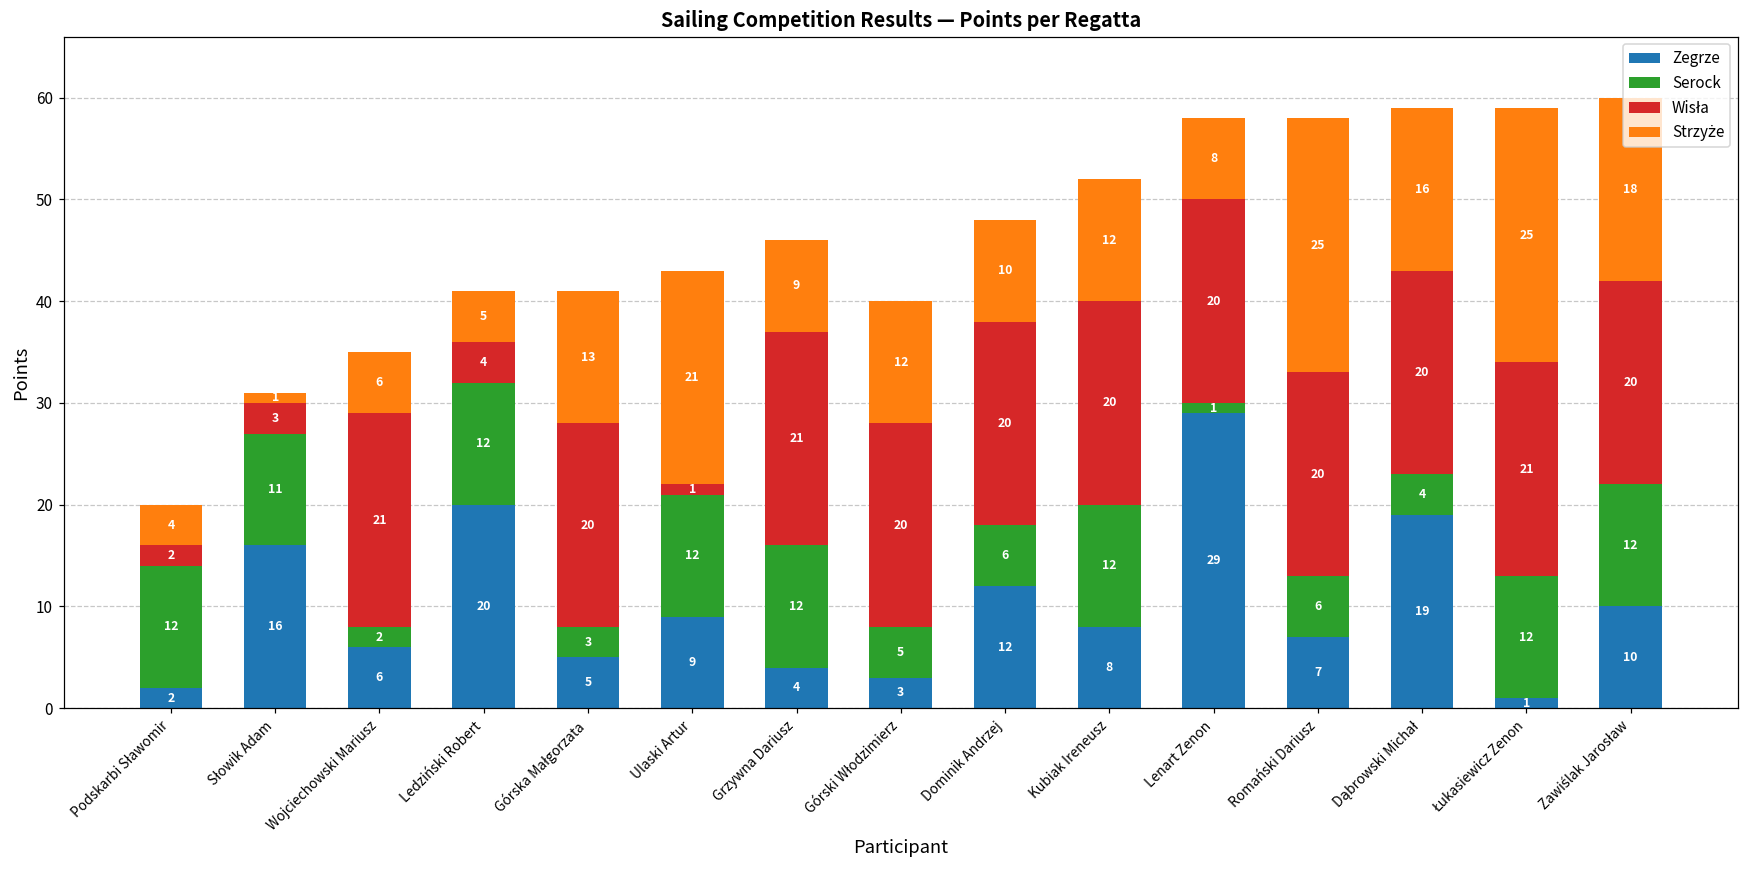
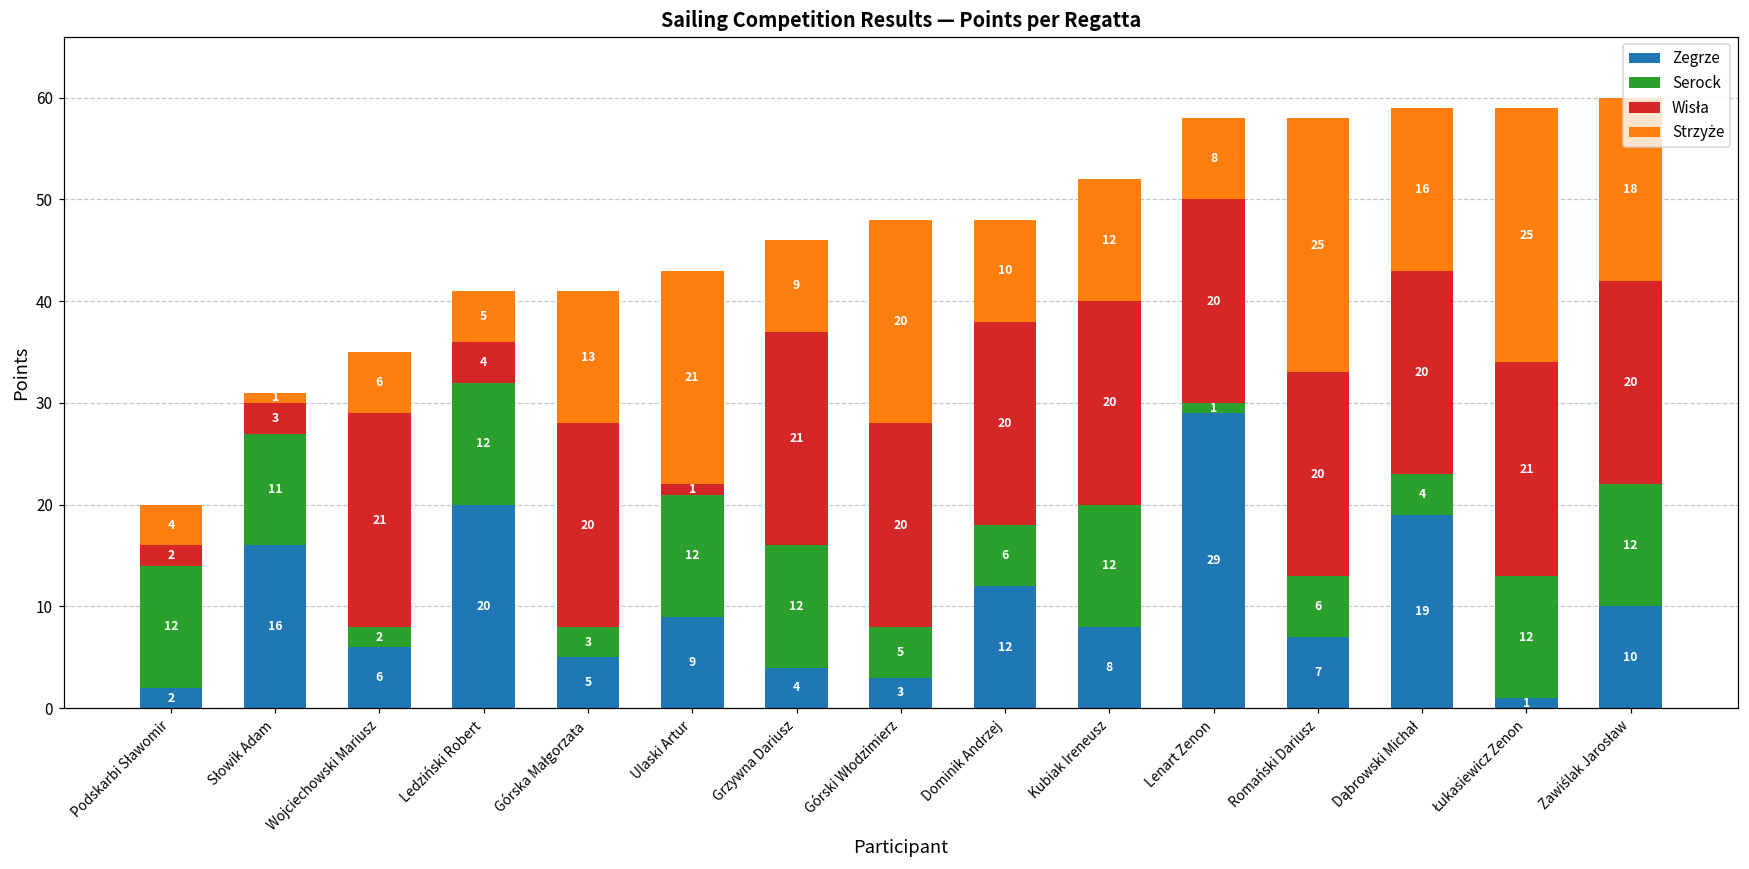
Strzyże, Górski Włodzimierz: 12 -> 20
